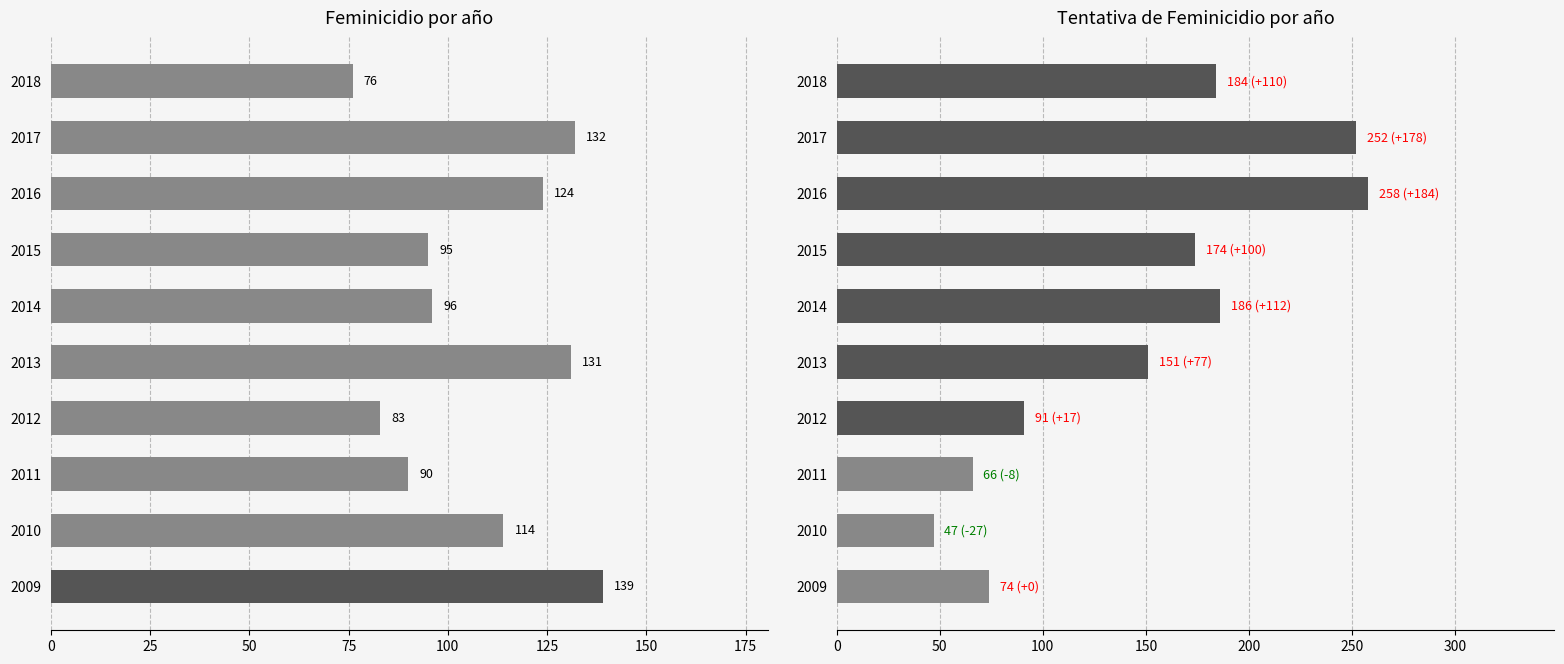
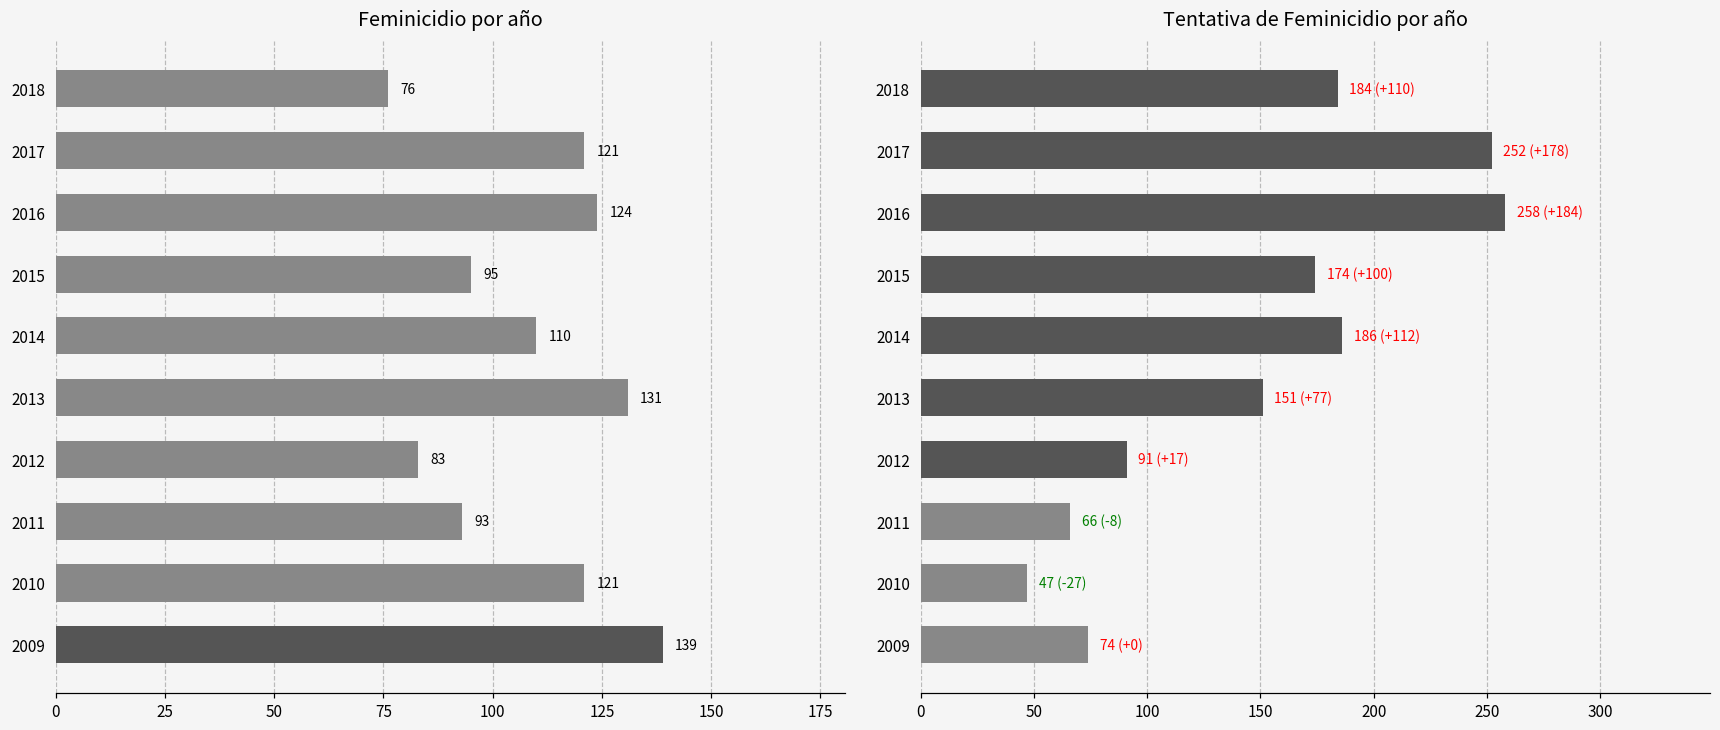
Feminicidio por año, 2017: 132 -> 121
Feminicidio por año, 2014: 96 -> 110
Feminicidio por año, 2011: 90 -> 93
Feminicidio por año, 2010: 114 -> 121
